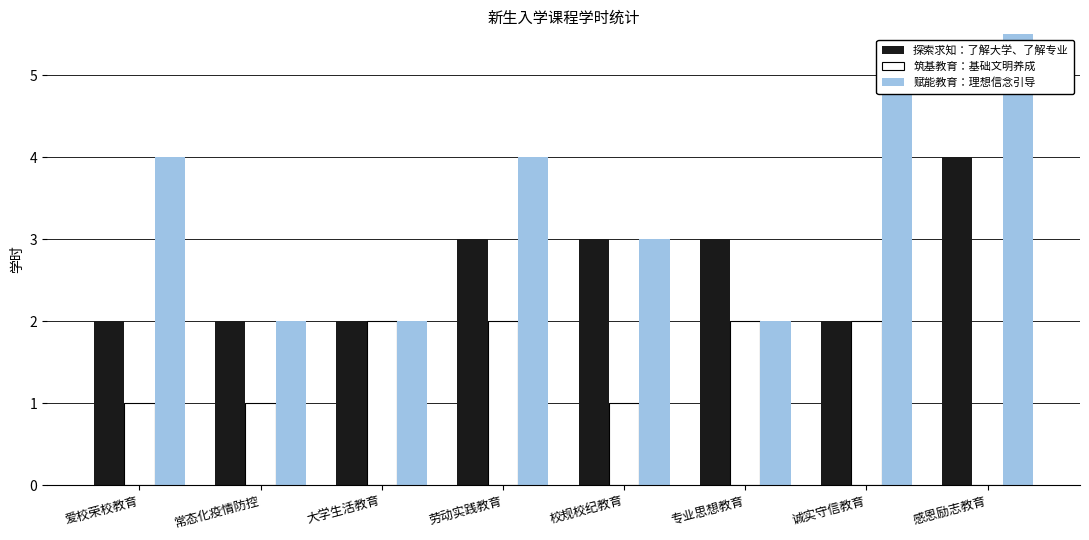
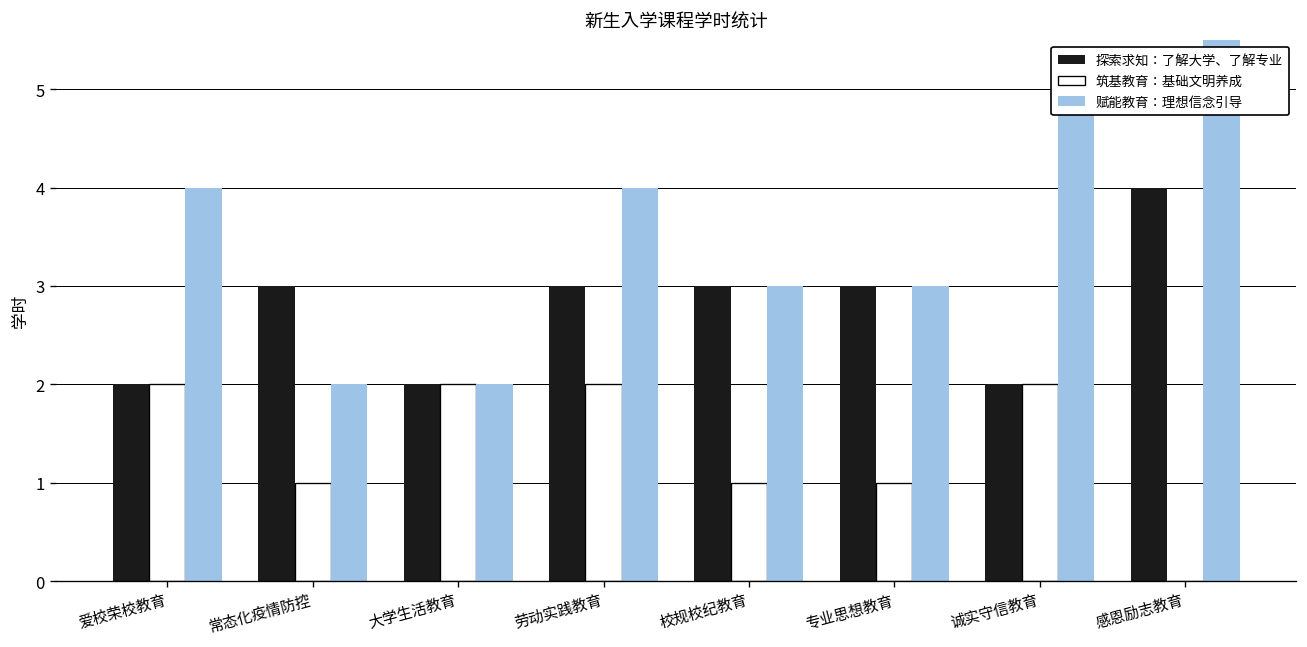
筑基教育：基础文明养成, 爱校荣校教育: 1 -> 2
探索求知：了解大学、了解专业, 常态化疫情防控: 2 -> 3
筑基教育：基础文明养成, 专业思想教育: 2 -> 1
赋能教育：理想信念引导, 专业思想教育: 2 -> 3
